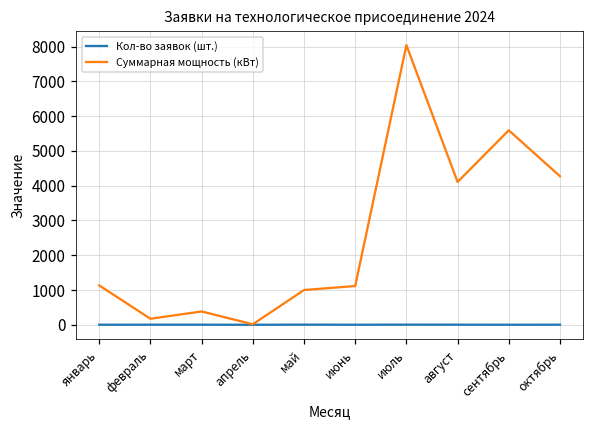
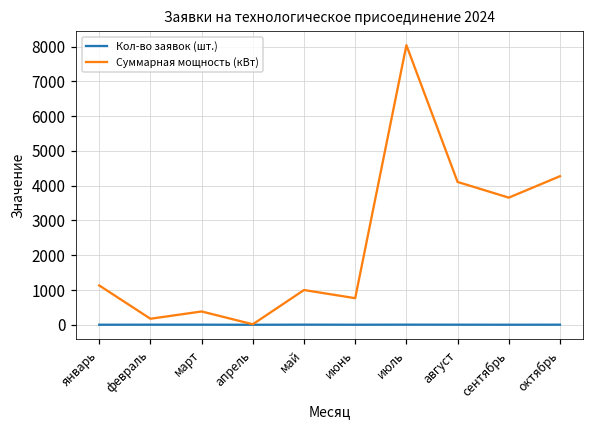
Суммарная мощность (кВт), июнь: 1100 -> 800
Суммарная мощность (кВт), сентябрь: 5600 -> 3700
